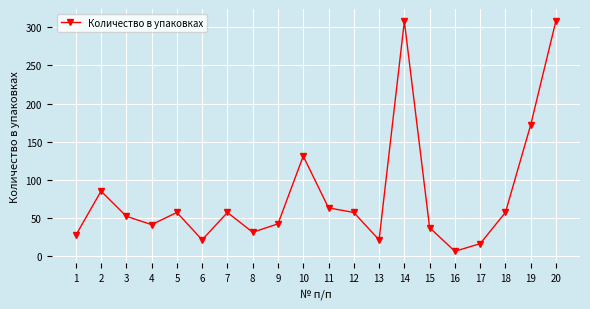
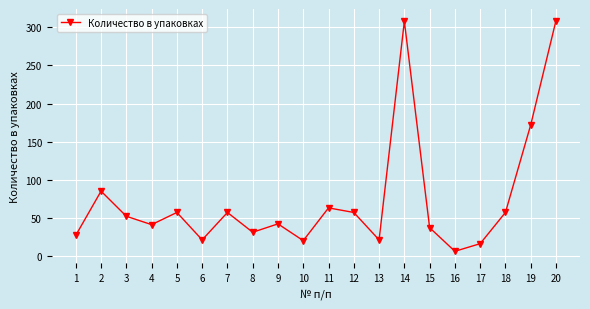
10: 130 -> 20
